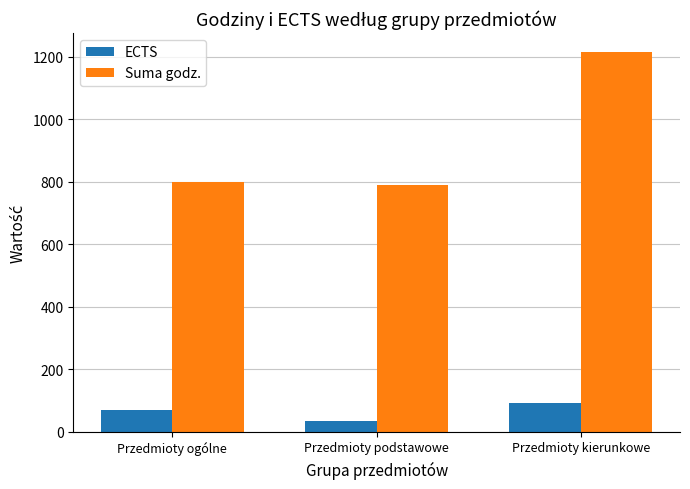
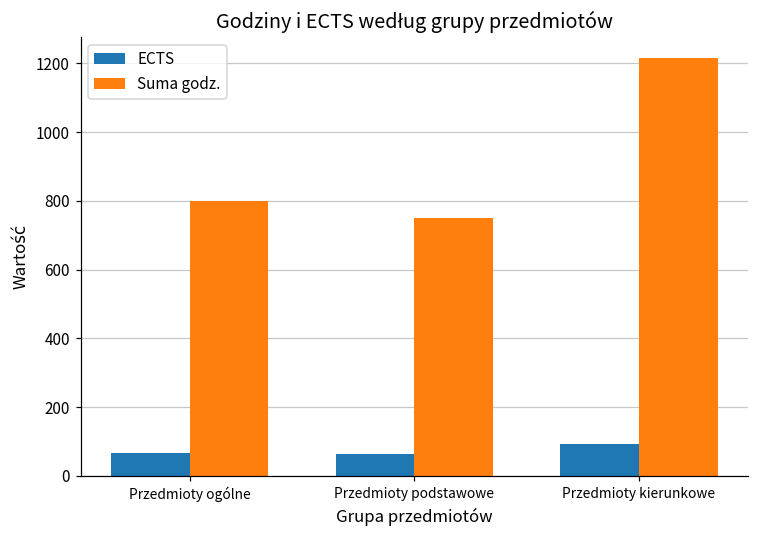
ECTS, Przedmioty podstawowe: 30 -> 60
Suma godz., Przedmioty podstawowe: 790 -> 750
